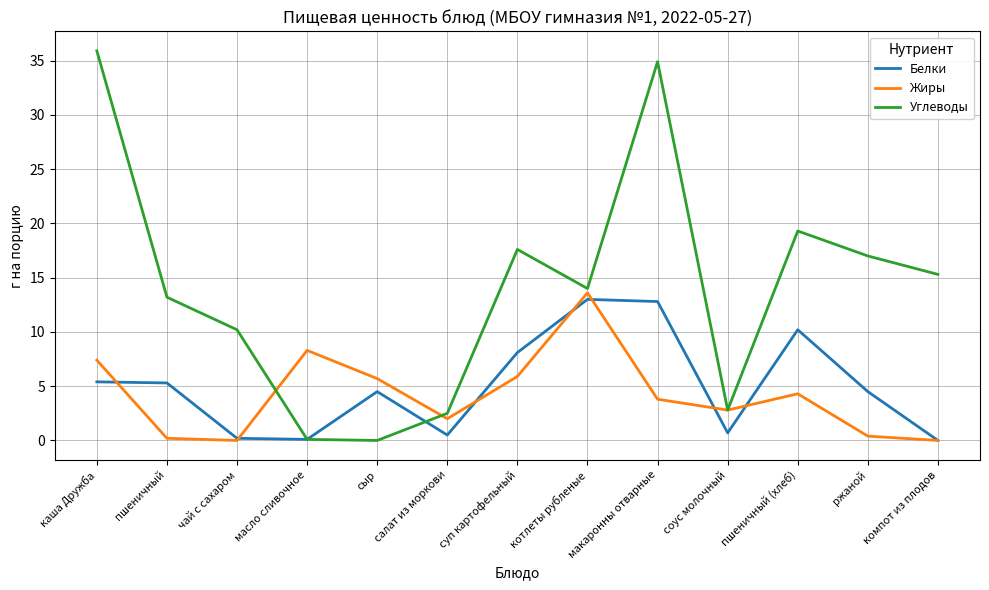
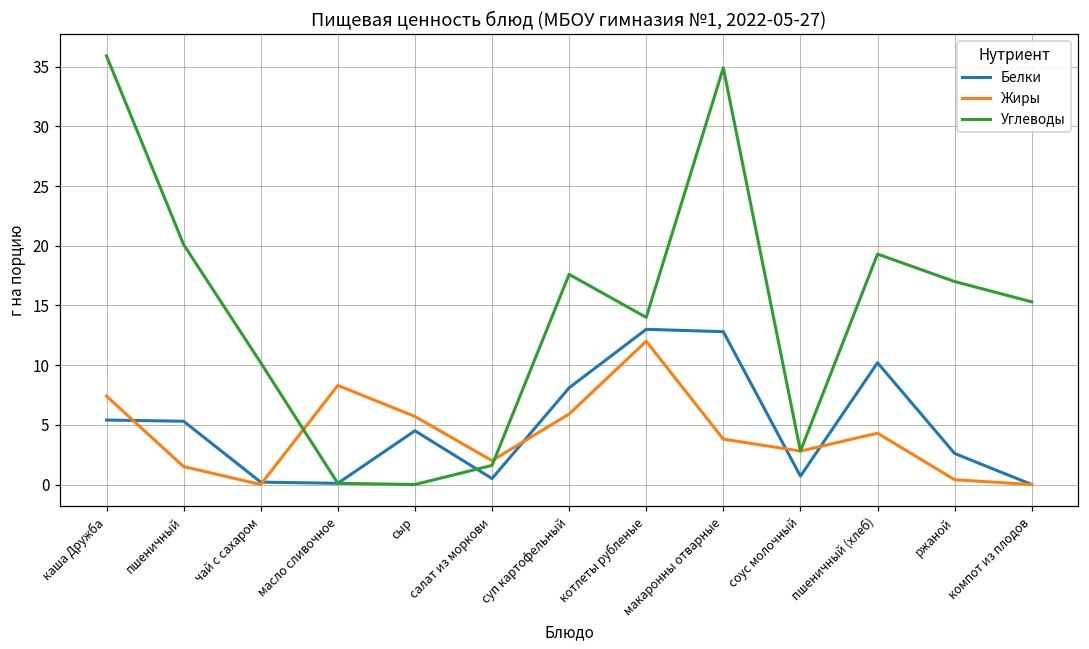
Жиры, пшеничный: 0.2 -> 1.5
Углеводы, пшеничный: 13.2 -> 20.1
Углеводы, салат из моркови: 2.5 -> 1.6
Жиры, котлеты рубленые: 13.6 -> 12.0
Белки, ржаной: 4.5 -> 2.6
